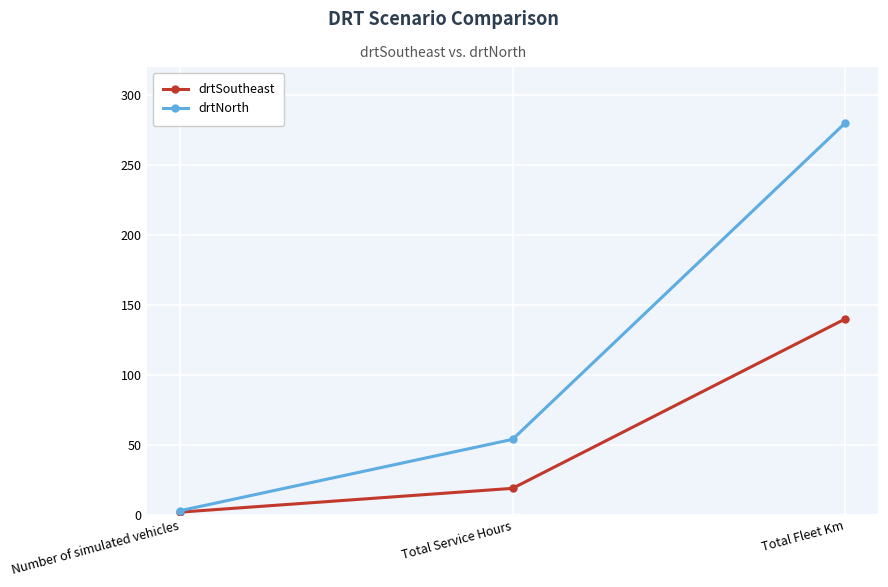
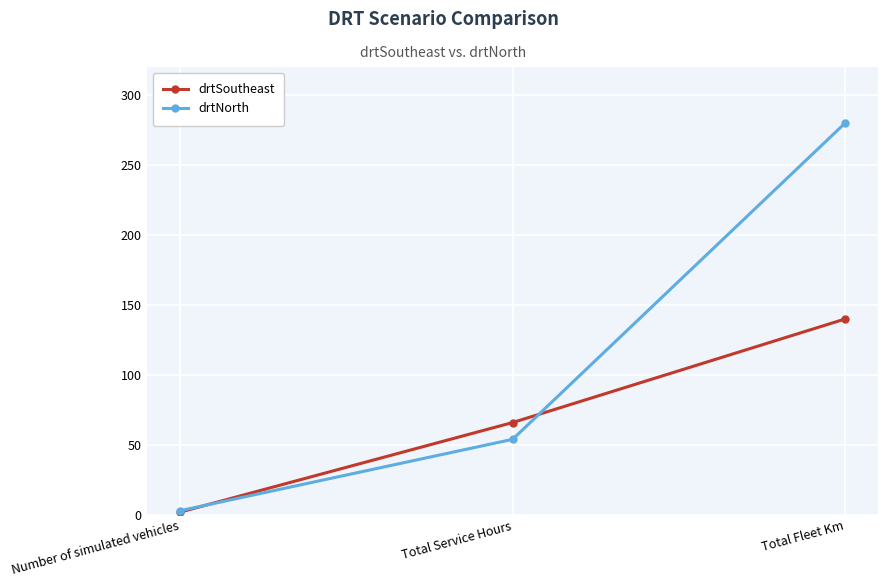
drtSoutheast, Total Service Hours: 19 -> 66
